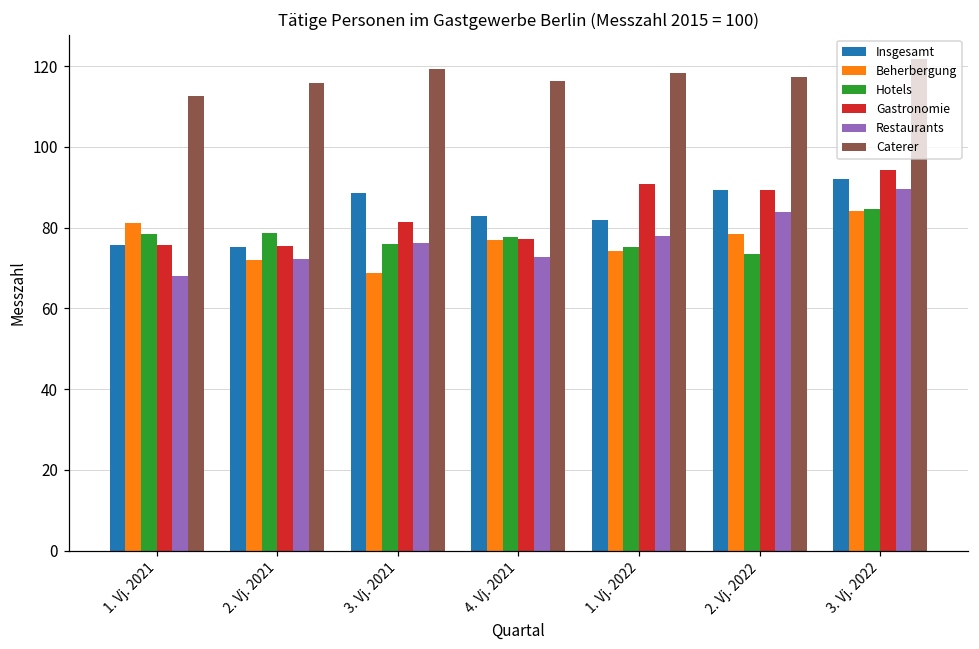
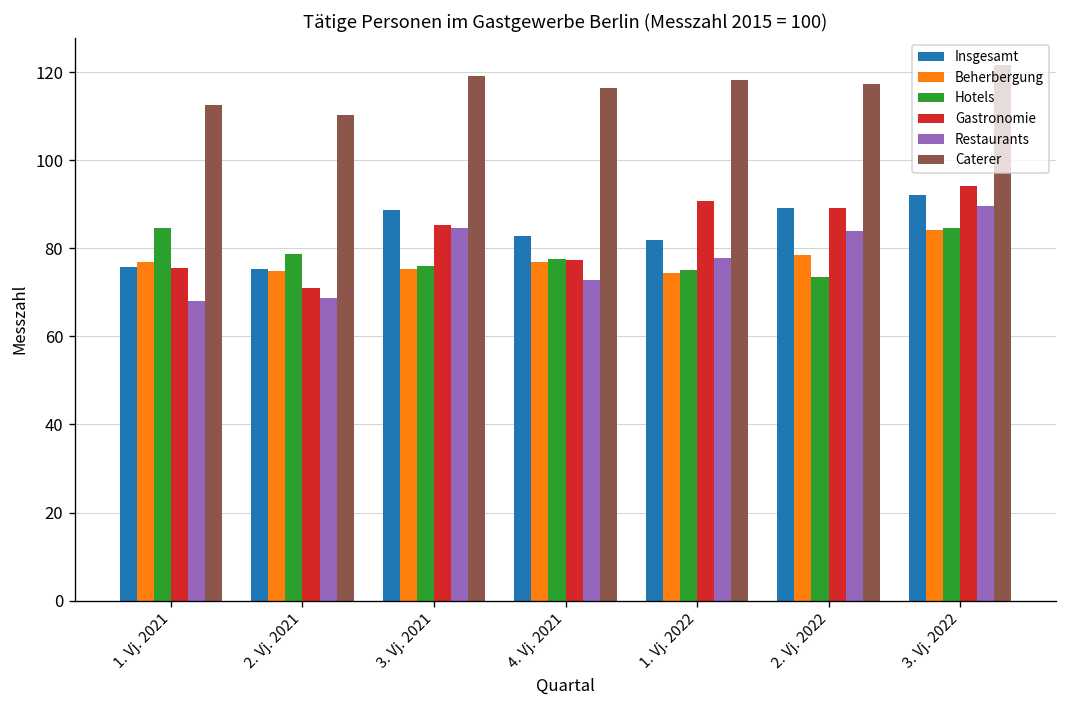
Beherbergung, 1. Vj. 2021: 81 -> 77
Hotels, 1. Vj. 2021: 78 -> 85
Beherbergung, 2. Vj. 2021: 72 -> 75
Gastronomie, 2. Vj. 2021: 76 -> 71
Restaurants, 2. Vj. 2021: 72 -> 69
Caterer, 2. Vj. 2021: 116 -> 110
Beherbergung, 3. Vj. 2021: 69 -> 75
Gastronomie, 3. Vj. 2021: 81 -> 85
Restaurants, 3. Vj. 2021: 76 -> 85
